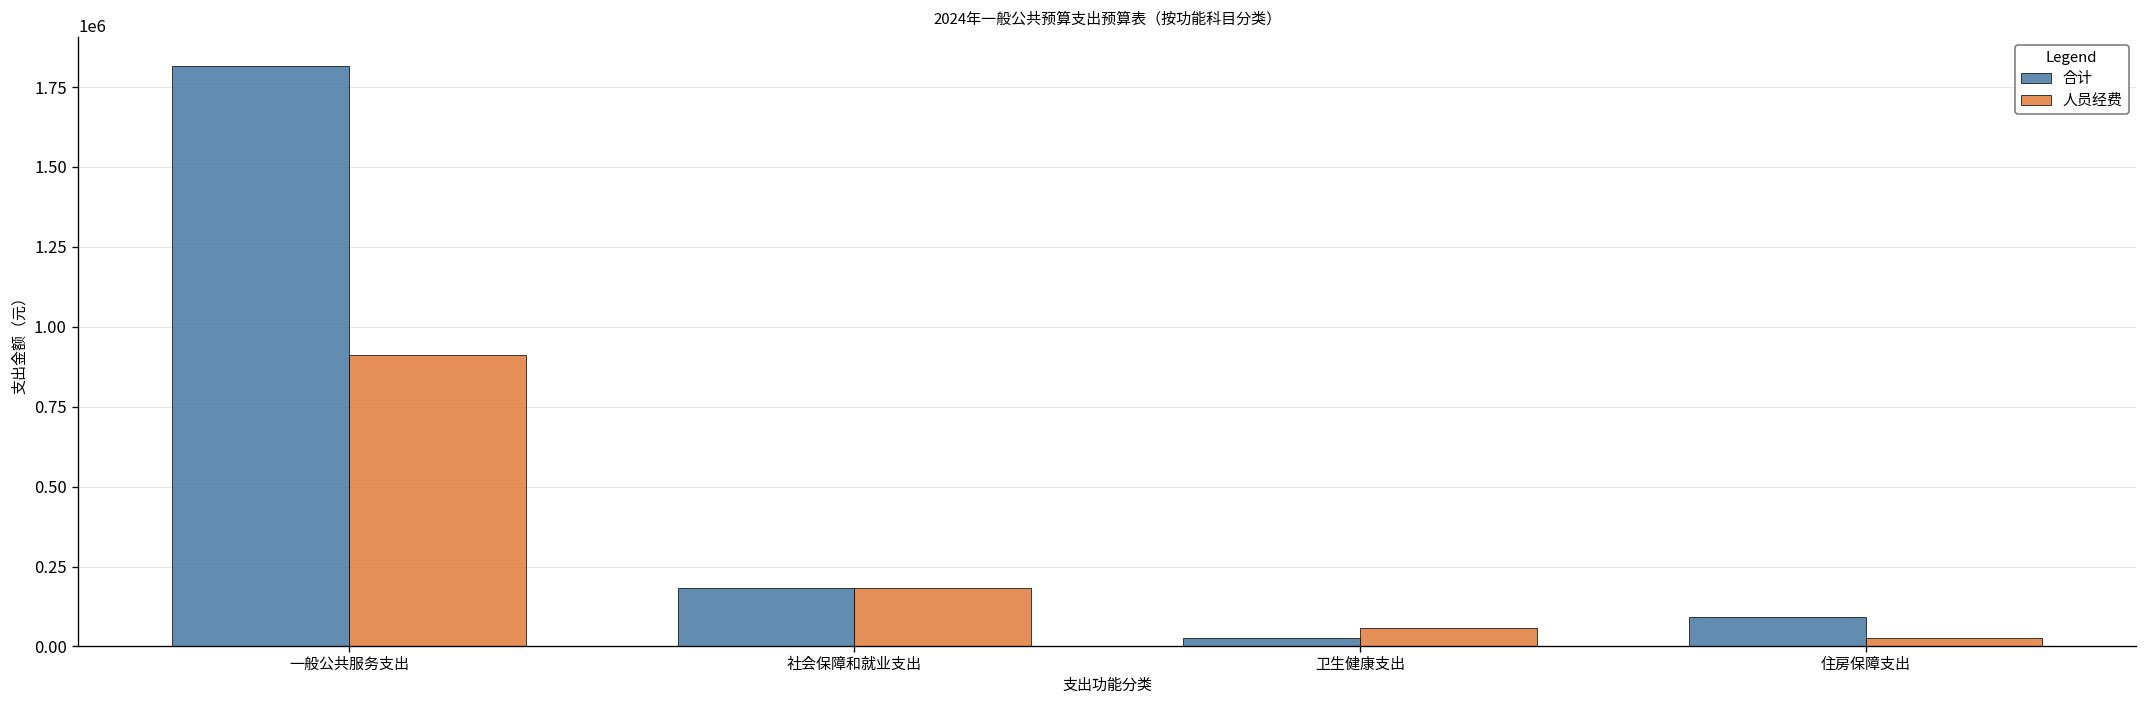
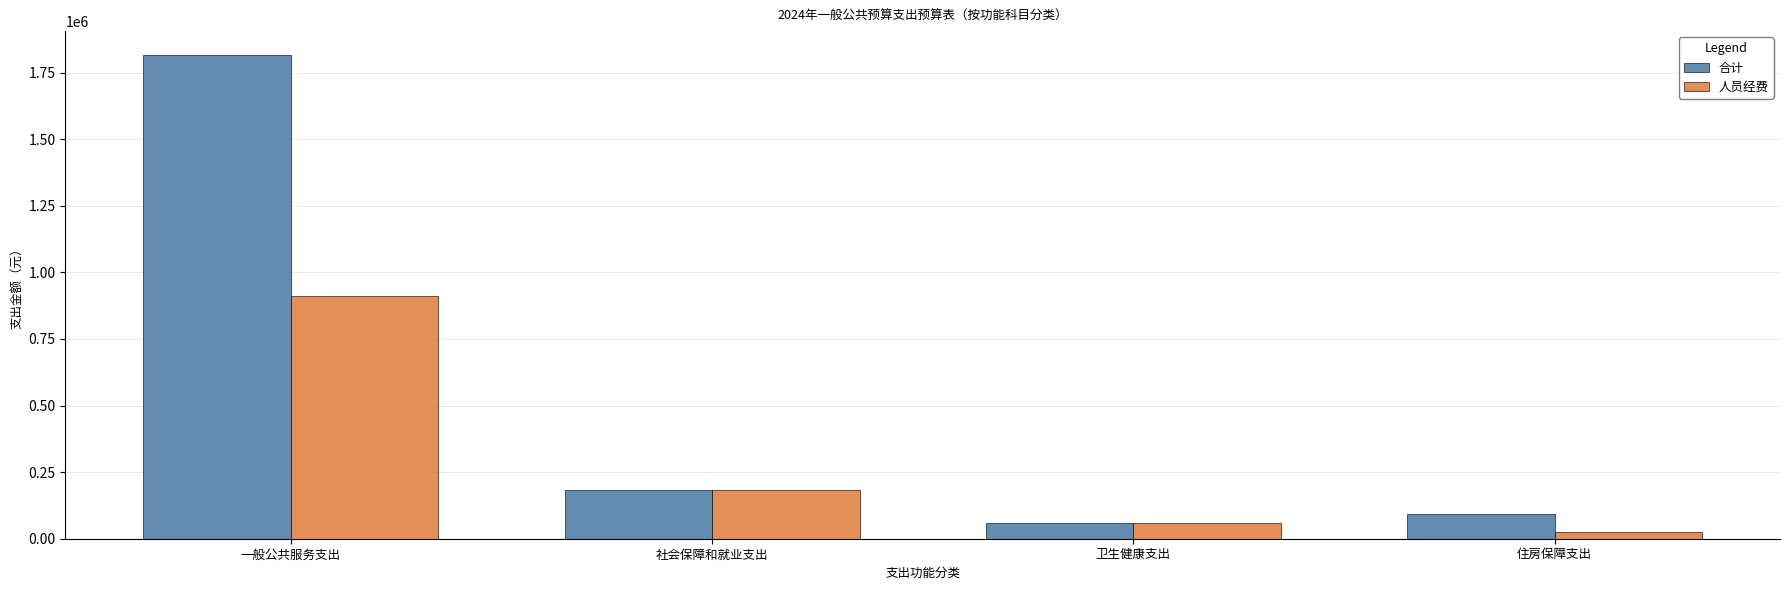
合计, 卫生健康支出: 30000 -> 60000
